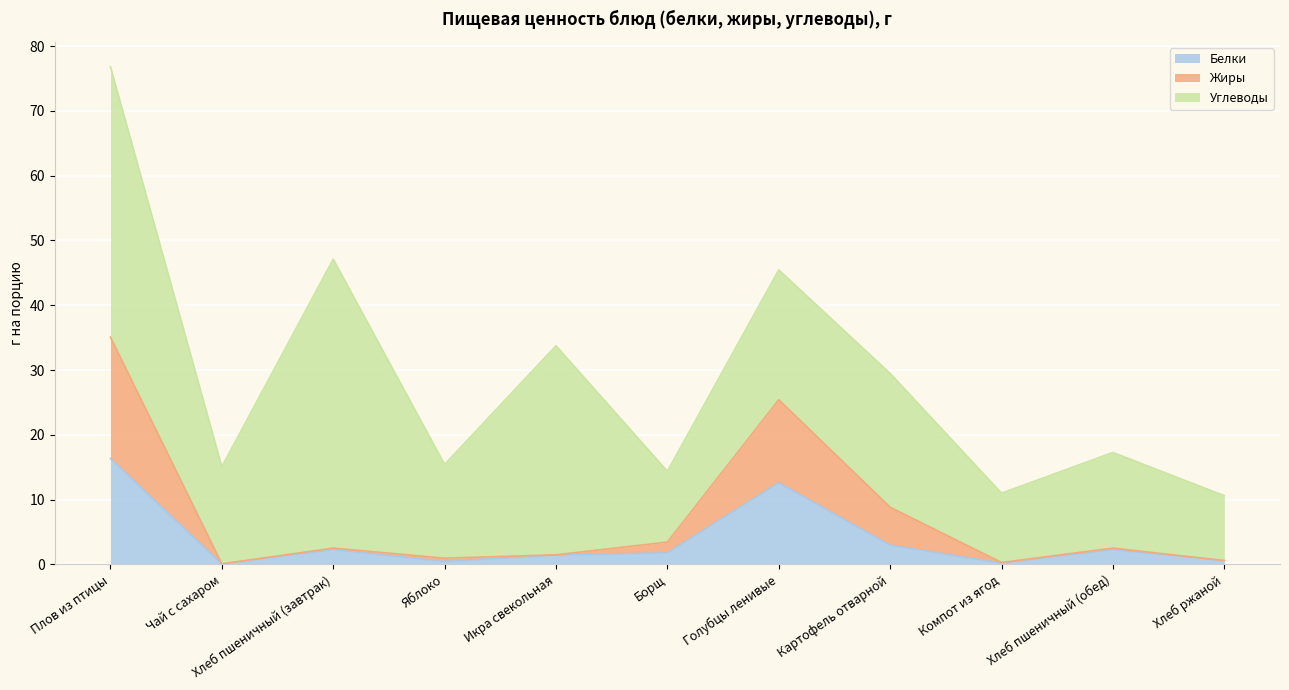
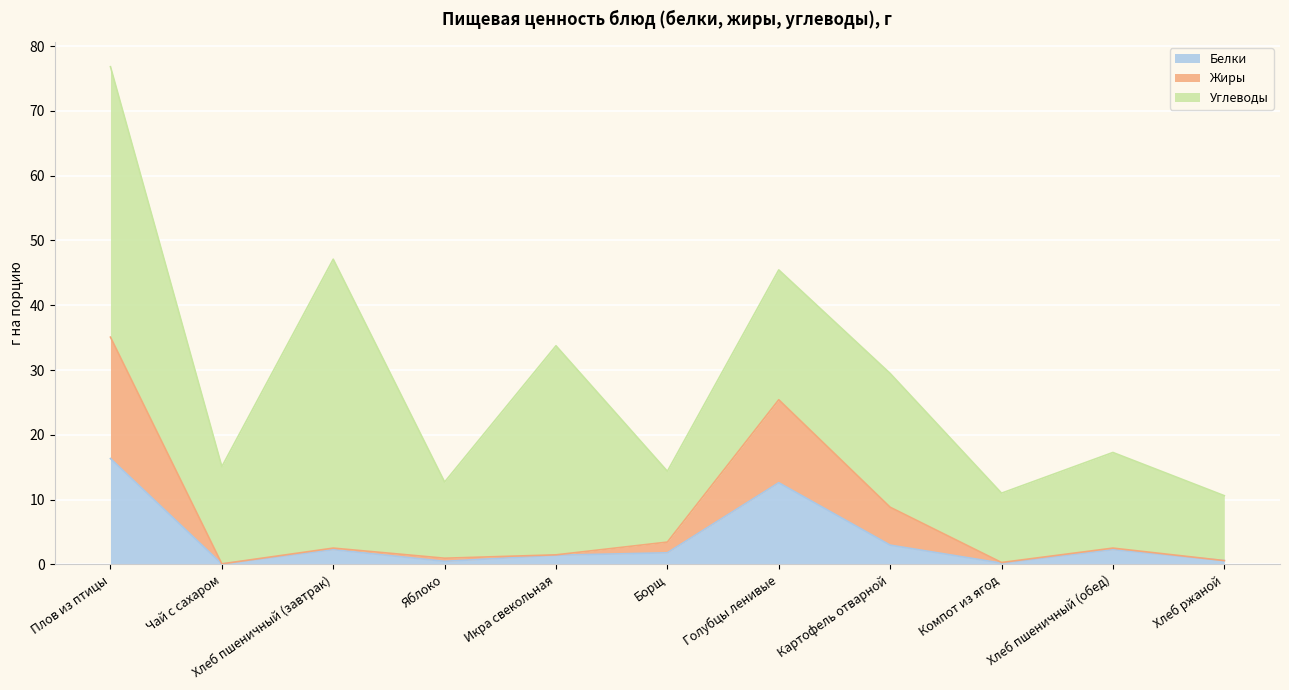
Углеводы, Яблоко: 14 -> 12
